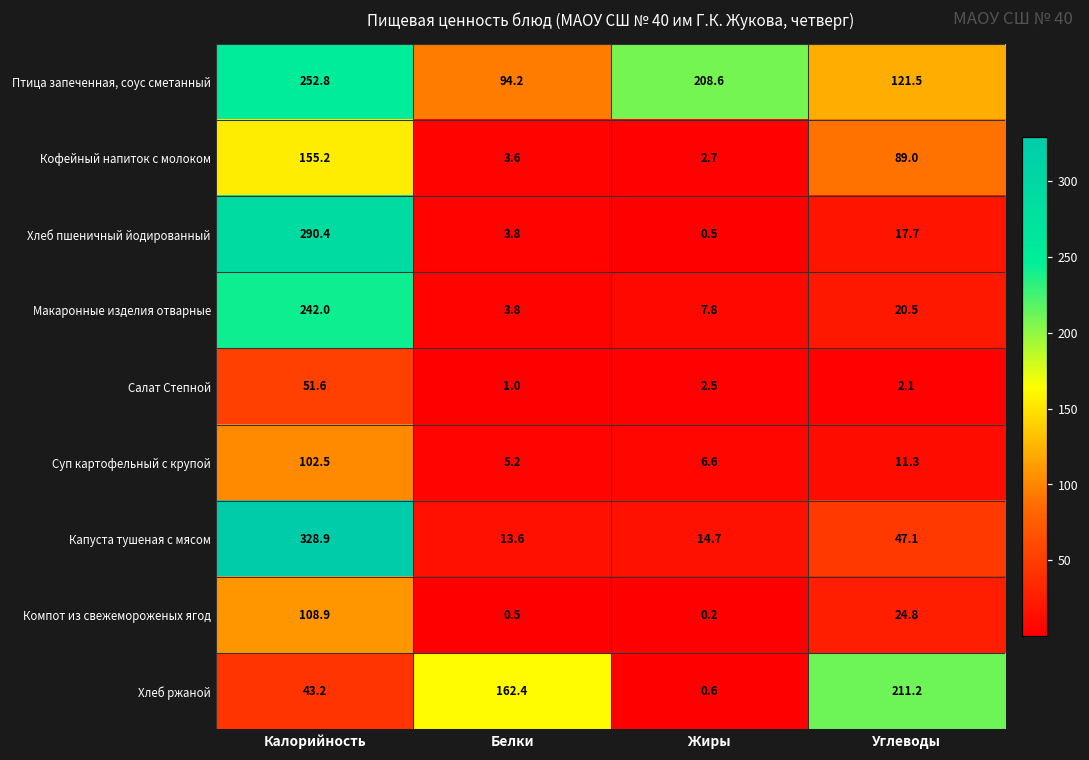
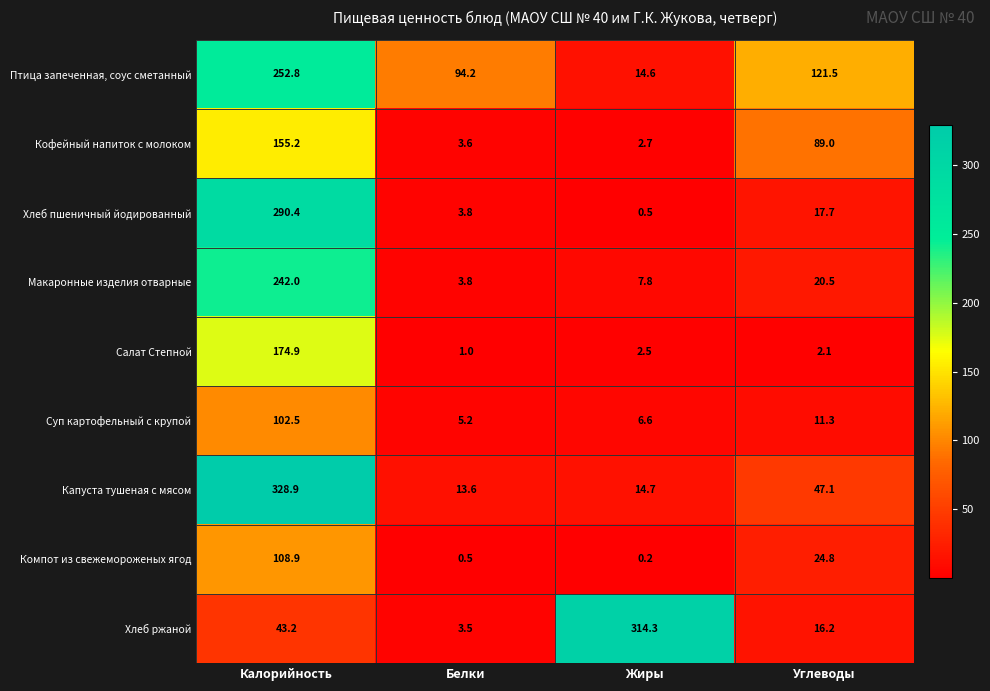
Птица запеченная, соус сметанный, Жиры: 208.6 -> 14.6
Салат Степной, Калорийность: 51.6 -> 174.9
Хлеб ржаной, Белки: 162.4 -> 3.5
Хлеб ржаной, Жиры: 0.6 -> 314.3
Хлеб ржаной, Углеводы: 211.2 -> 16.2
